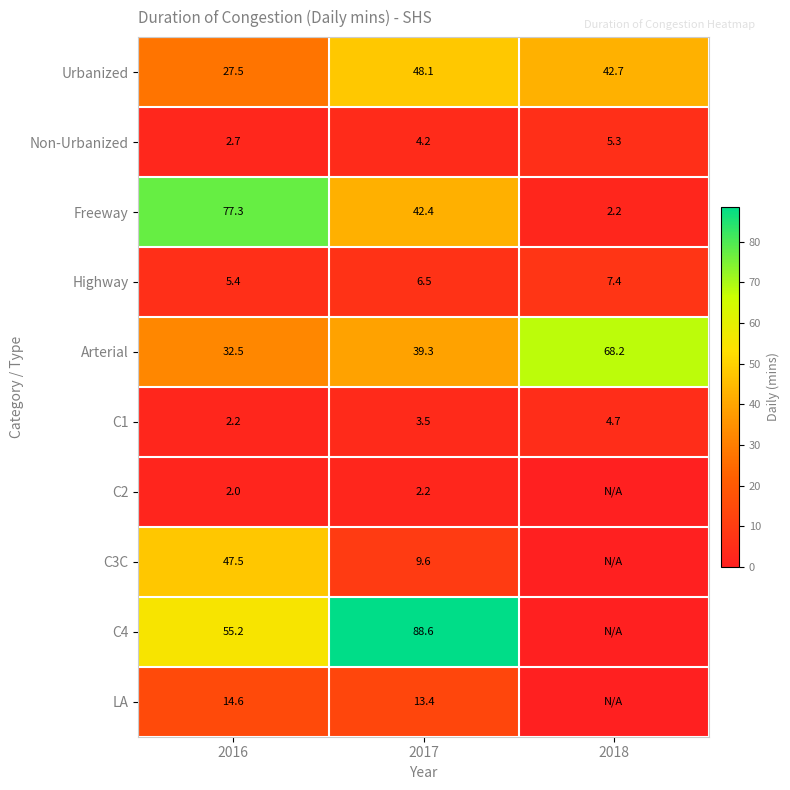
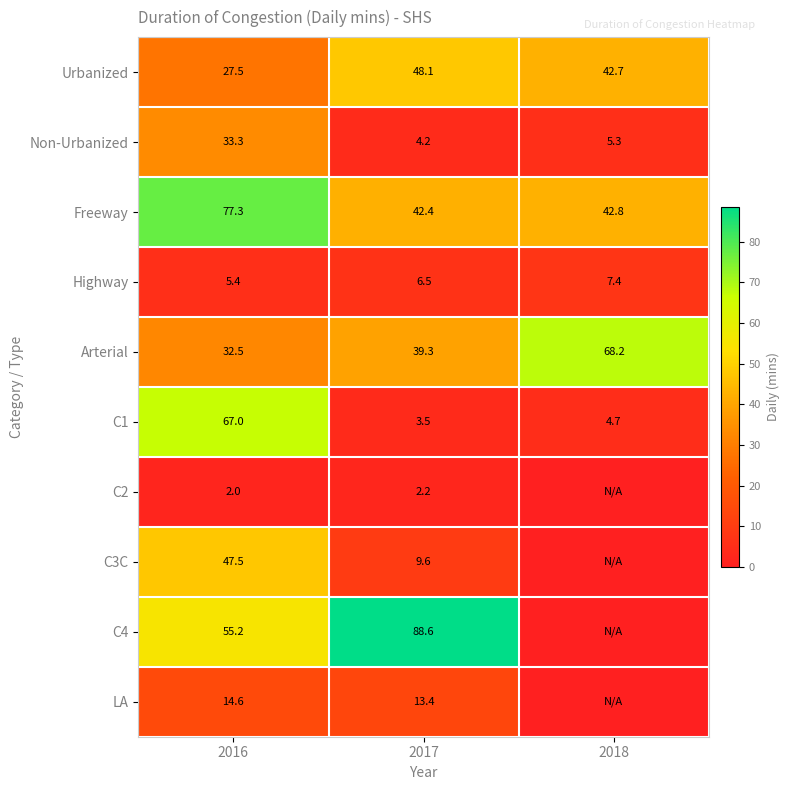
Non-Urbanized, 2016: 2.7 -> 33.3
Freeway, 2018: 2.2 -> 42.8
C1, 2016: 2.2 -> 67.0
